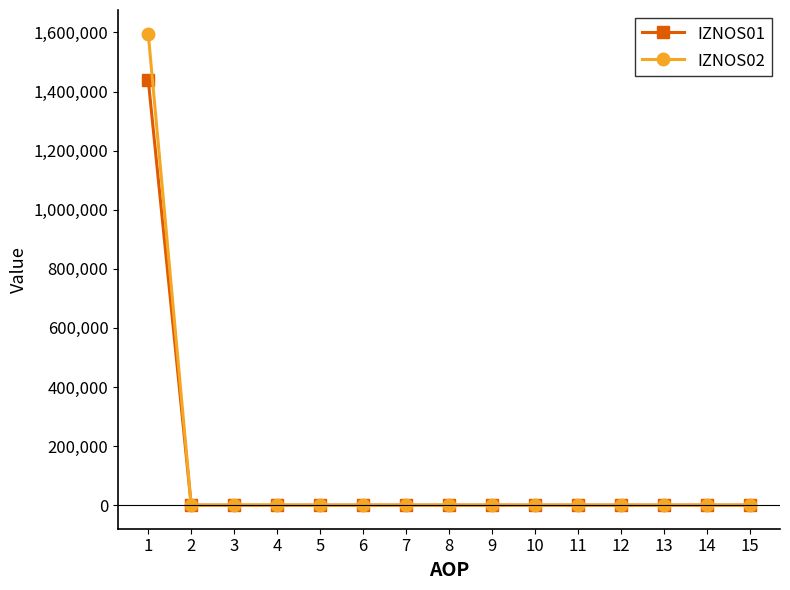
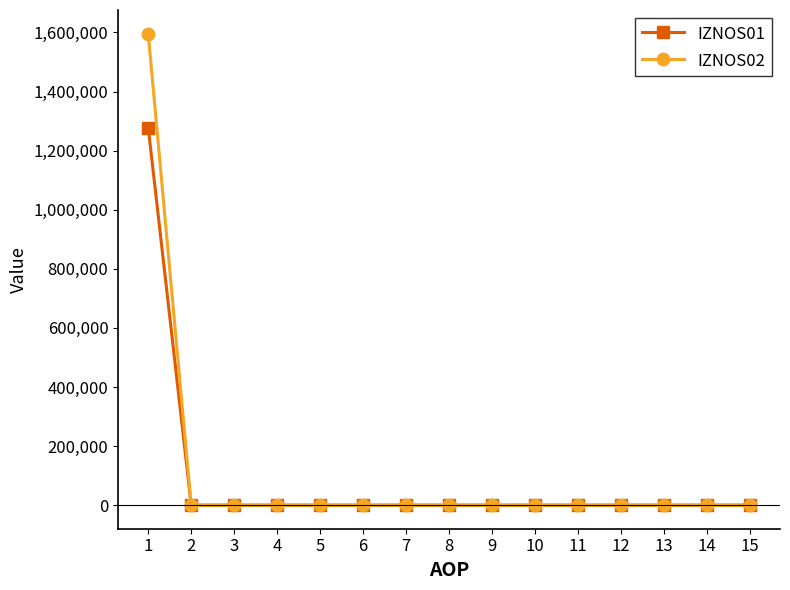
IZNOS01, 1: 1,440,000 -> 1,280,000
